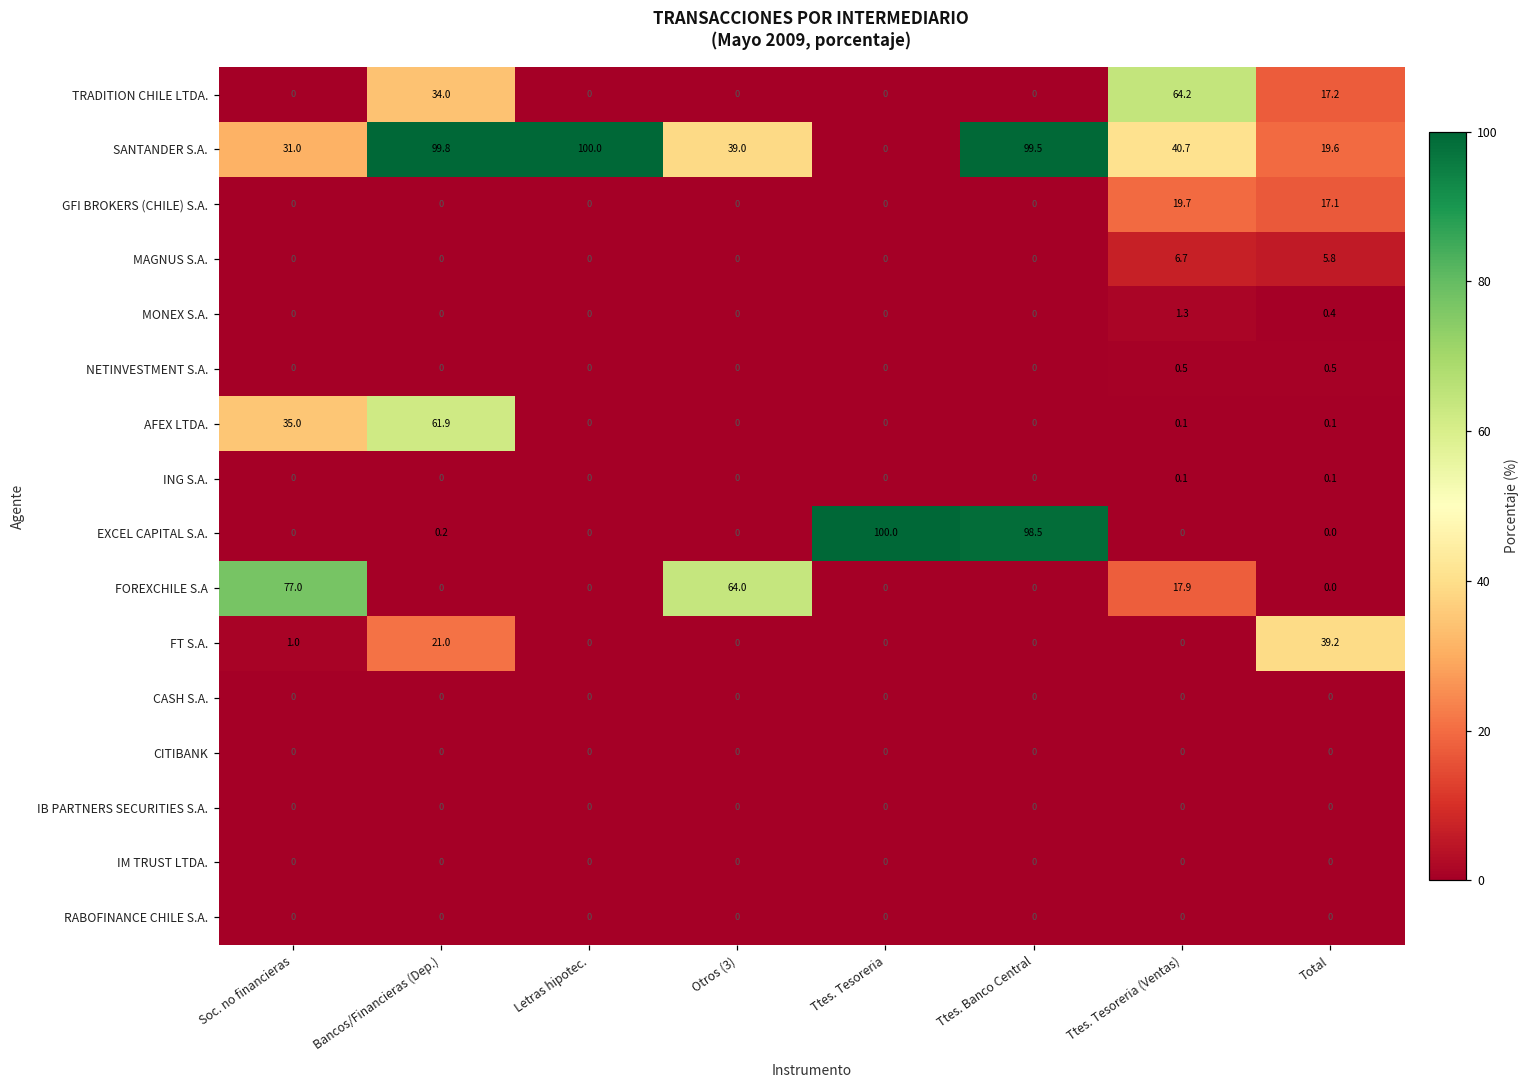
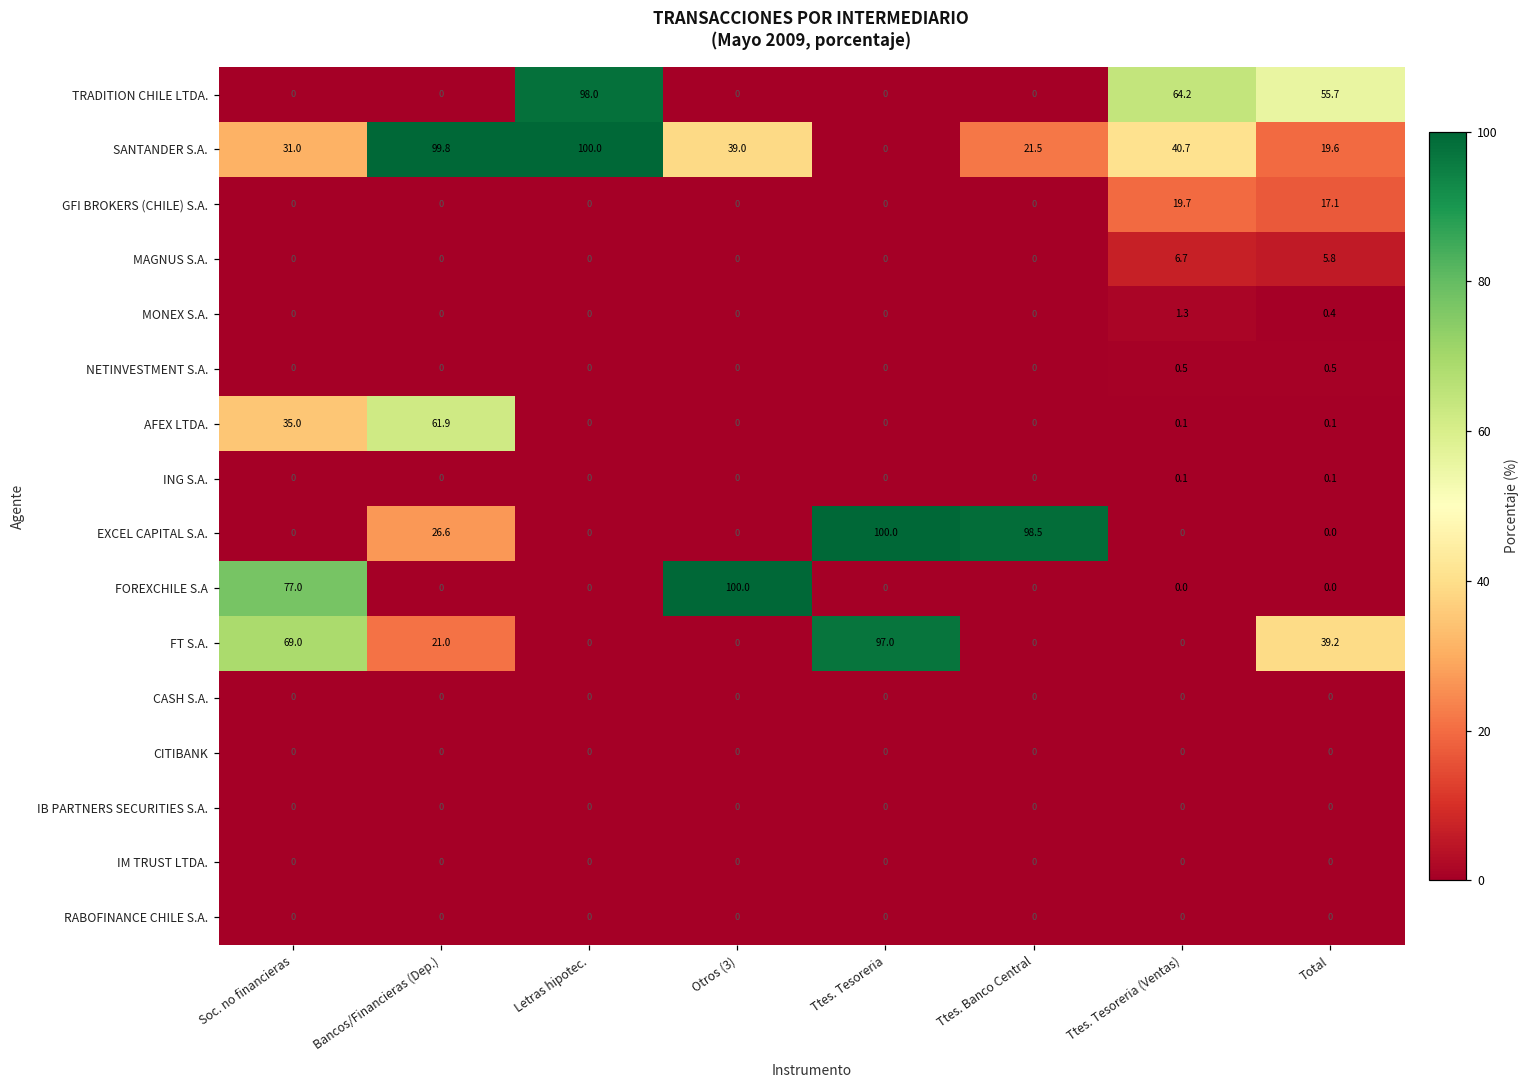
TRADITION CHILE LTDA., Bancos/Financieras (Dep.): 34.0 -> 0
TRADITION CHILE LTDA., Letras hipotec.: 0 -> 98.0
TRADITION CHILE LTDA., Total: 17.2 -> 55.7
SANTANDER S.A., Ttes. Banco Central: 99.5 -> 21.5
EXCEL CAPITAL S.A., Bancos/Financieras (Dep.): 0.2 -> 26.6
FOREXCHILE S.A, Otros (3): 64.0 -> 100.0
FOREXCHILE S.A, Ttes. Tesoreria (Ventas): 17.9 -> 0.0
FT S.A., Soc. no financieras: 1.0 -> 69.0
FT S.A., Ttes. Tesoreria: 0 -> 97.0
